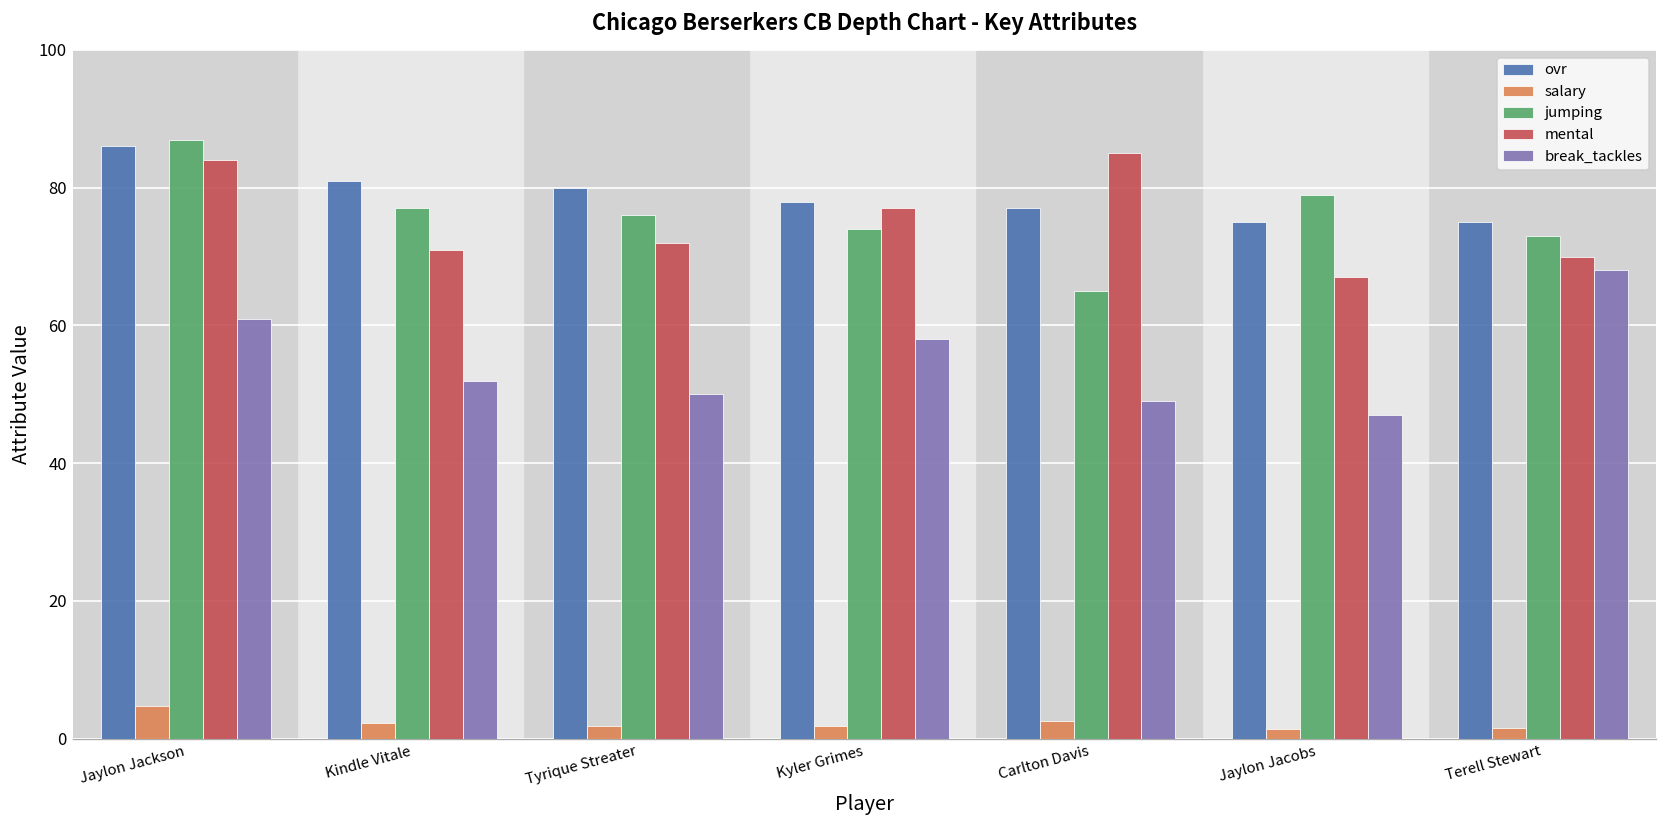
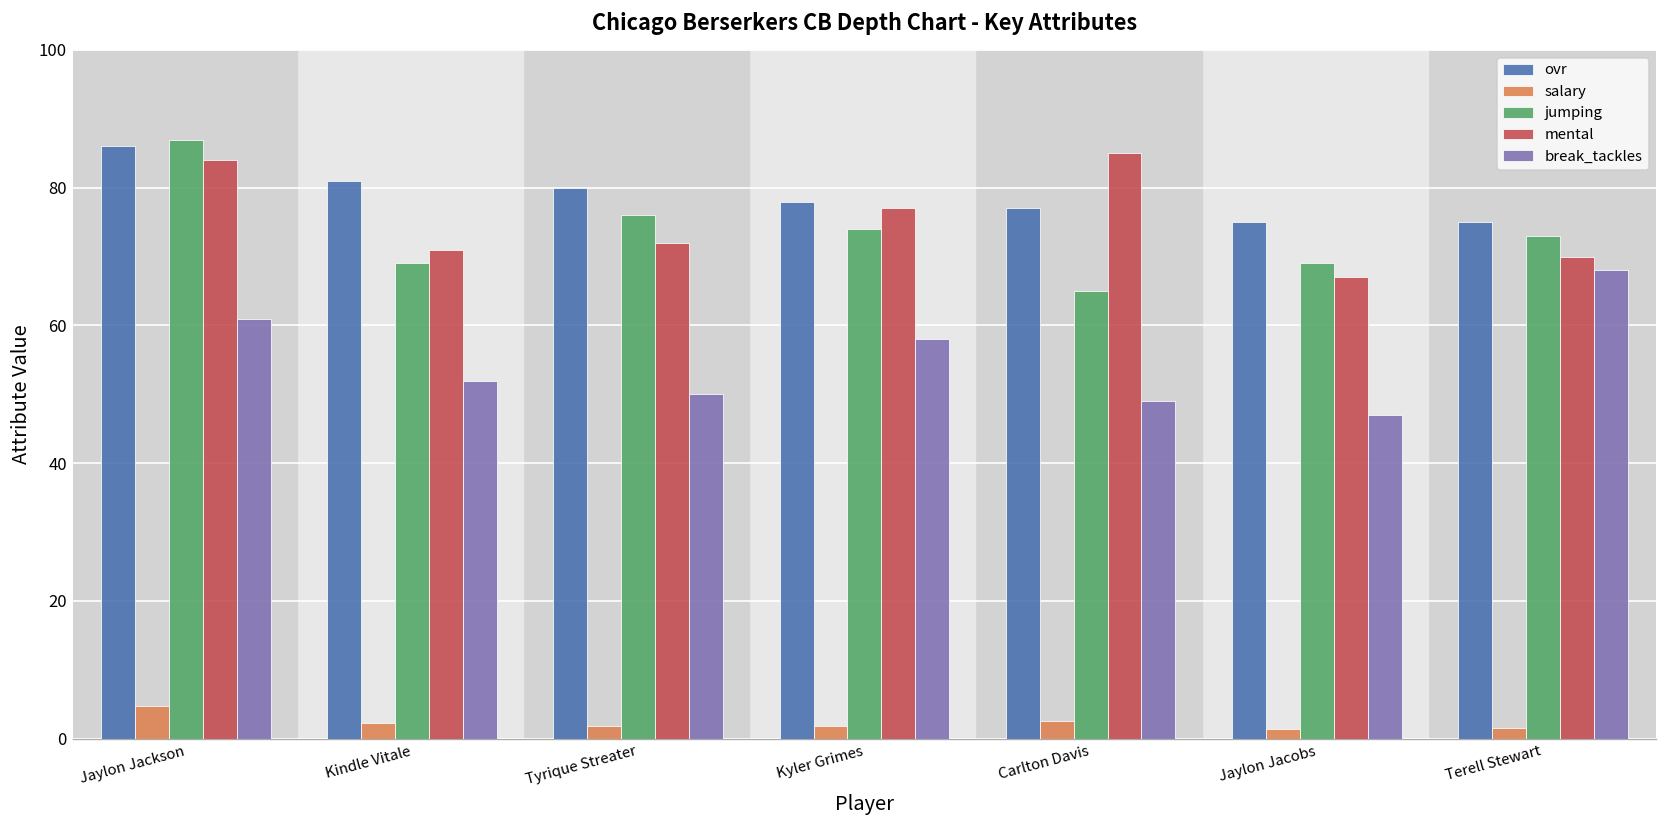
jumping, Kindle Vitale: 77 -> 69
jumping, Jaylon Jacobs: 79 -> 69
